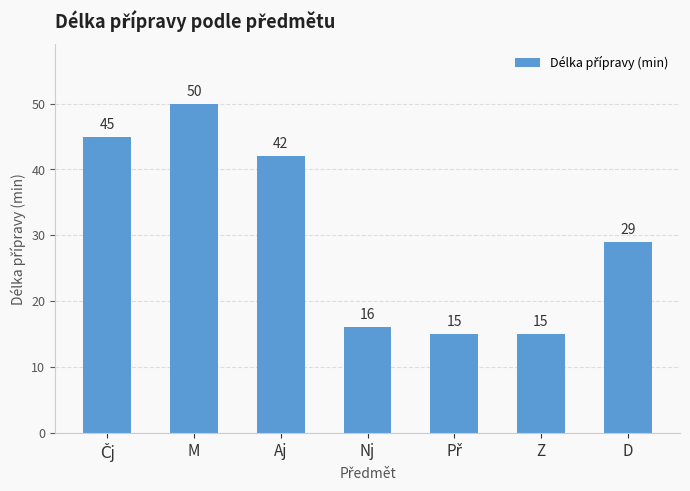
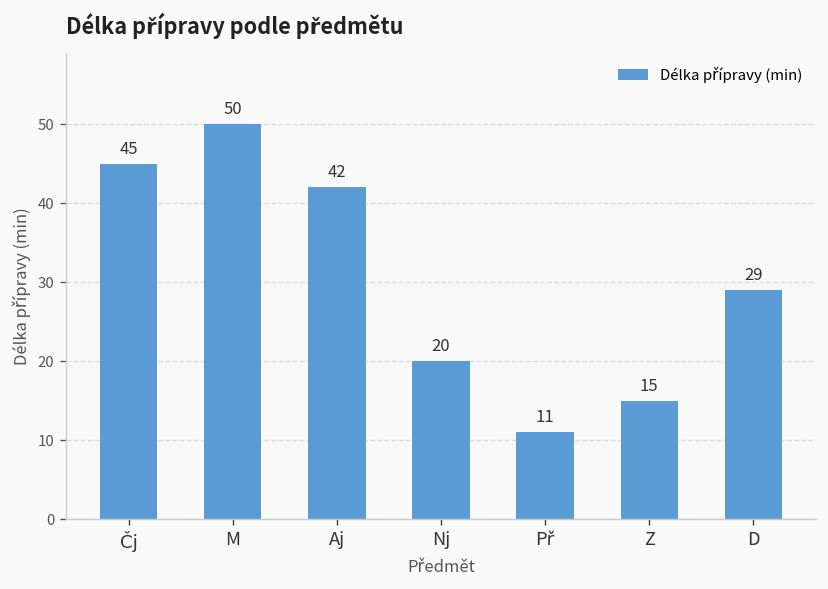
Nj: 16 -> 20
Př: 15 -> 11
